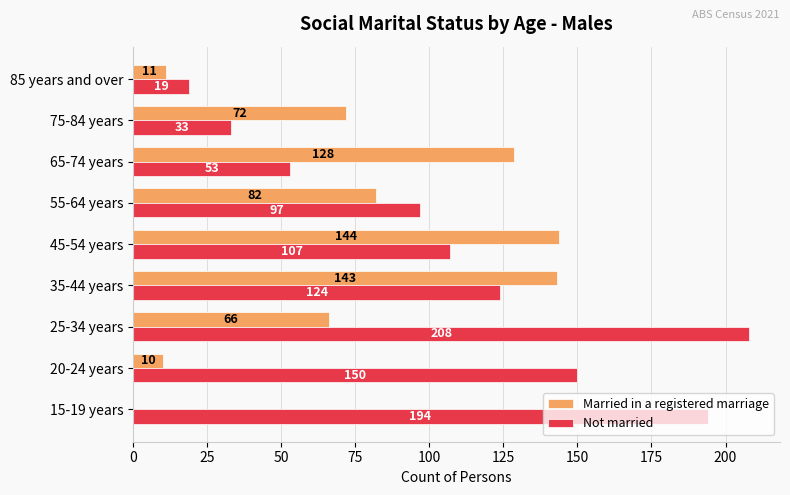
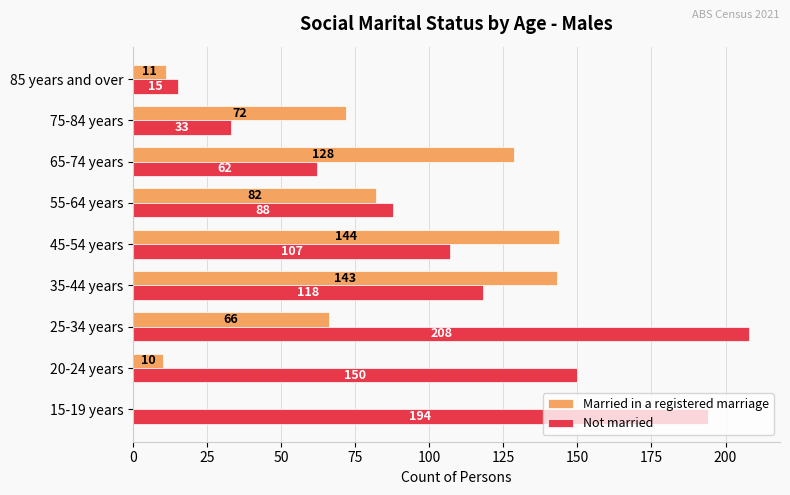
Not married, 85 years and over: 19 -> 15
Not married, 65-74 years: 53 -> 62
Not married, 55-64 years: 97 -> 88
Not married, 35-44 years: 124 -> 118
